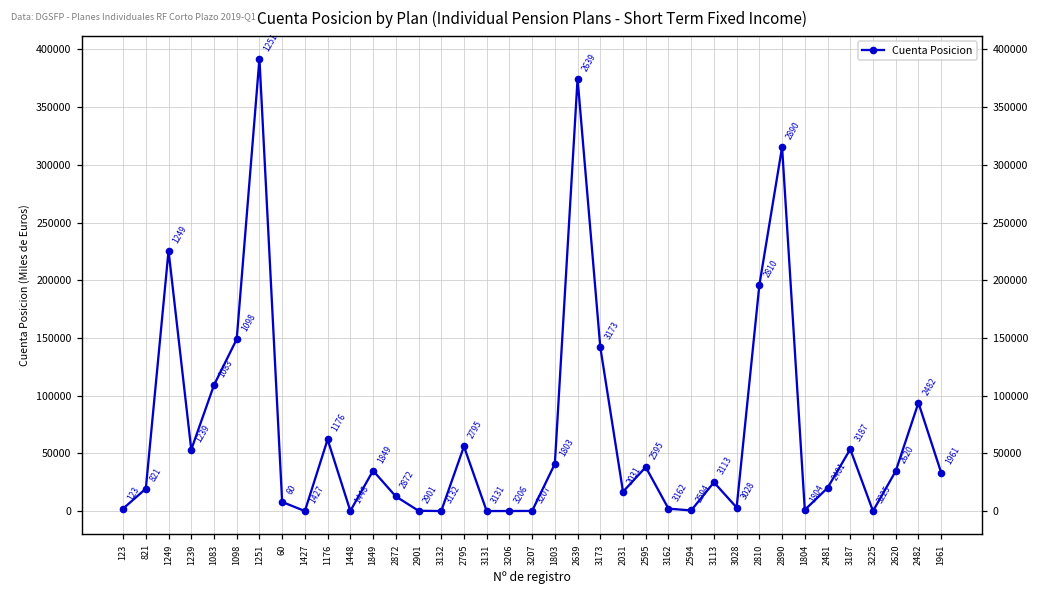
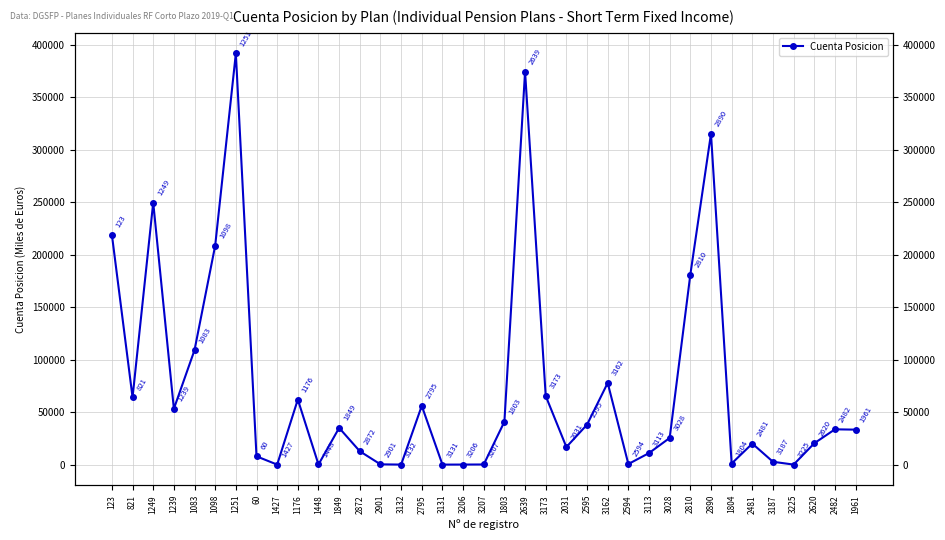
123: 2000 -> 219000
821: 19000 -> 64000
1249: 226000 -> 250000
1098: 149000 -> 209000
3173: 142000 -> 65000
3162: 2000 -> 78000
3113: 25000 -> 11000
3028: 3000 -> 25000
2810: 196000 -> 181000
3187: 54000 -> 3000
2620: 35000 -> 20000
2482: 94000 -> 34000
